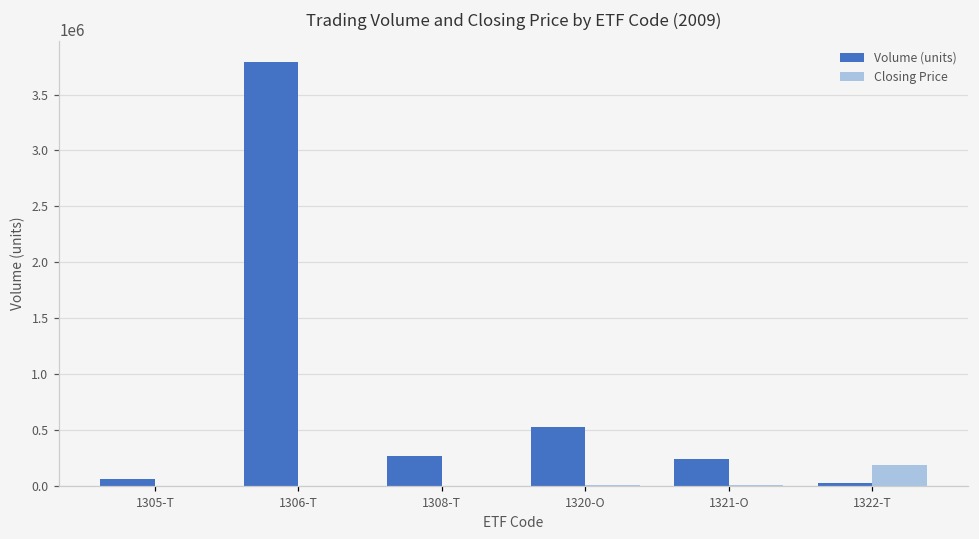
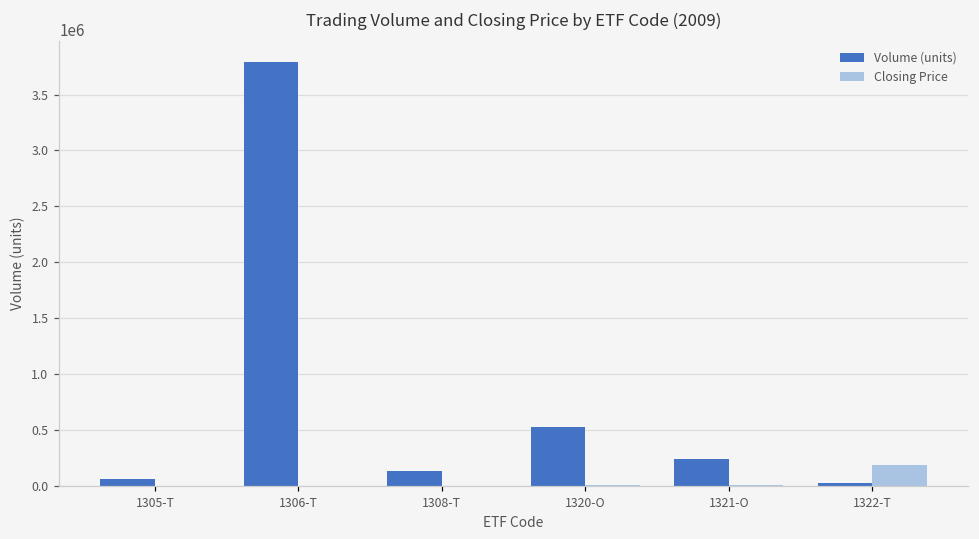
Volume (units), 1308-T: 260000 -> 140000
